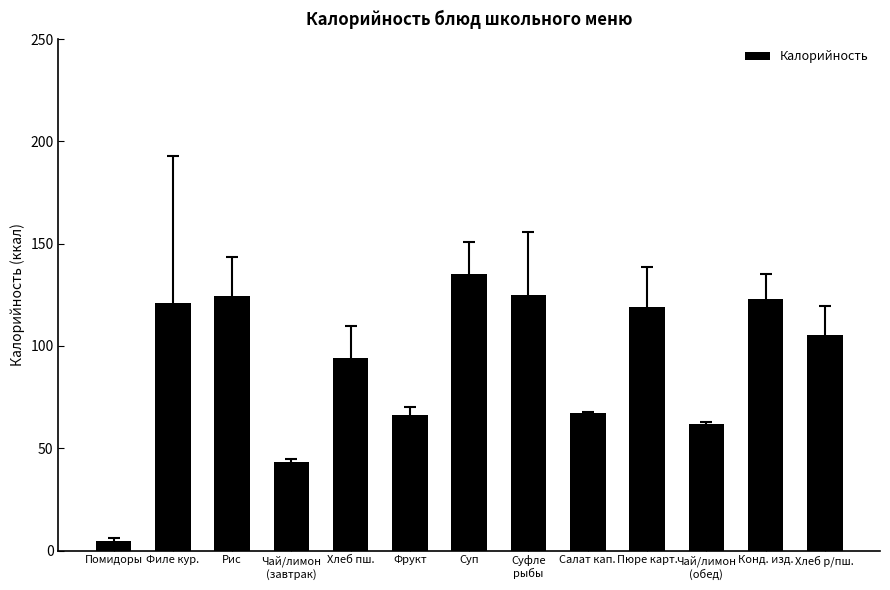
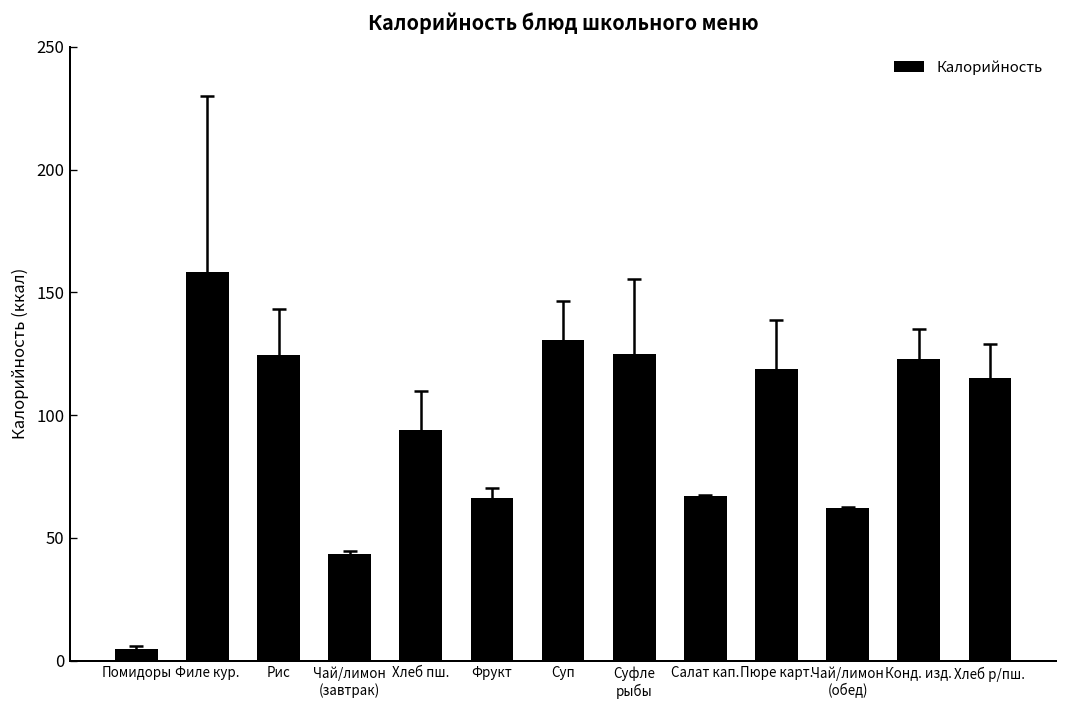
Калорийность, Филе кур.: 121 -> 158
Калорийность, Суп: 135 -> 131
Калорийность, Хлеб р/пш.: 106 -> 115
